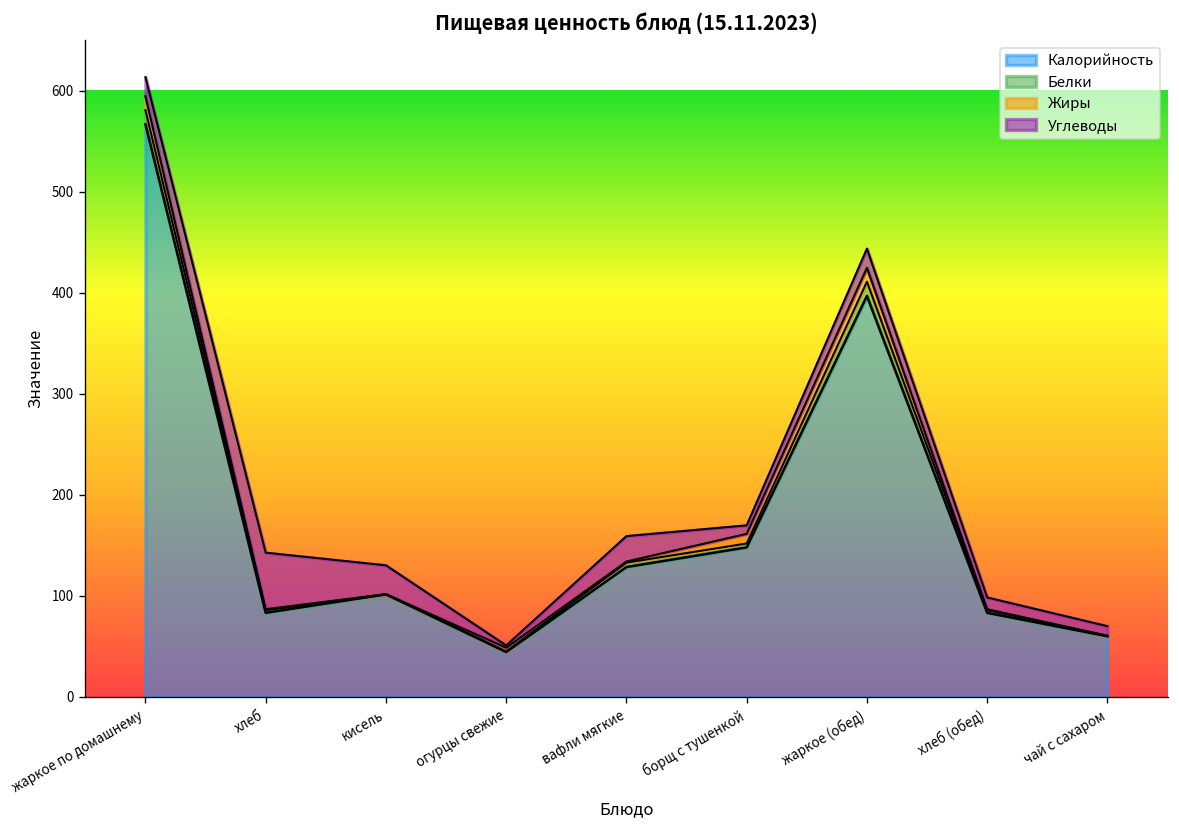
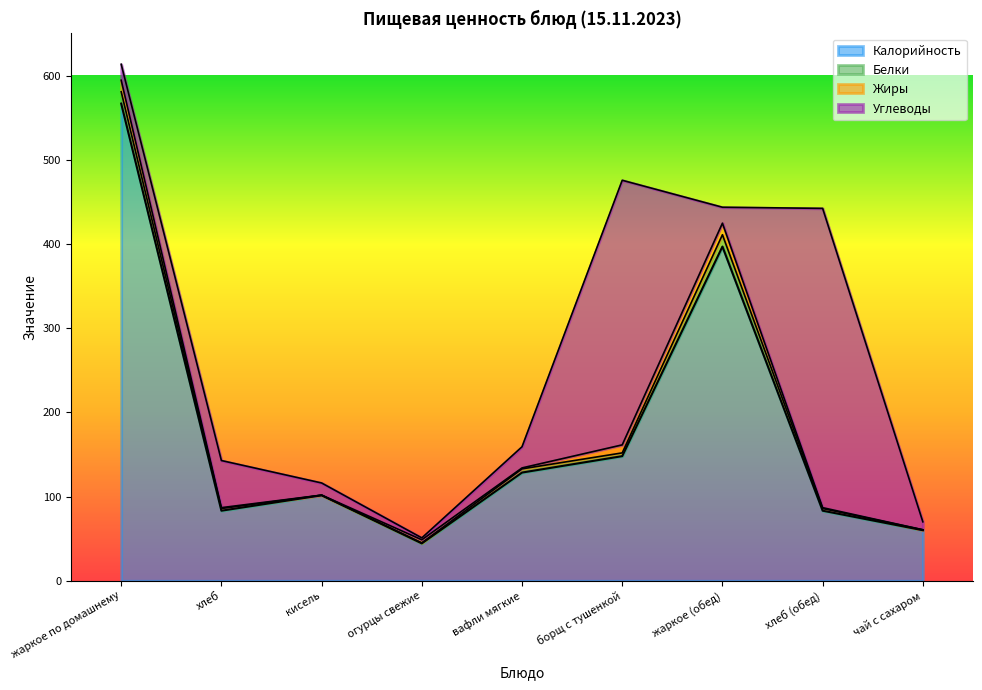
Углеводы, кисель: 30 -> 10
Углеводы, борщ с тушенкой: 10 -> 310
Углеводы, хлеб (обед): 10 -> 360
